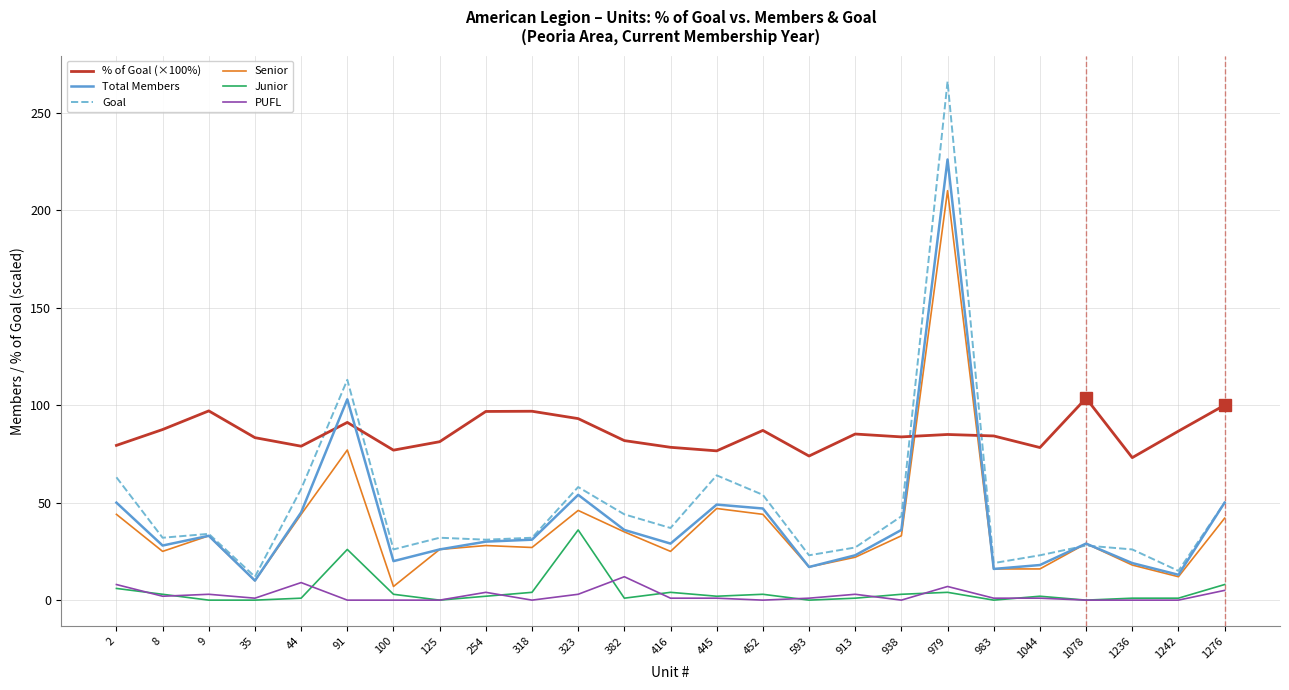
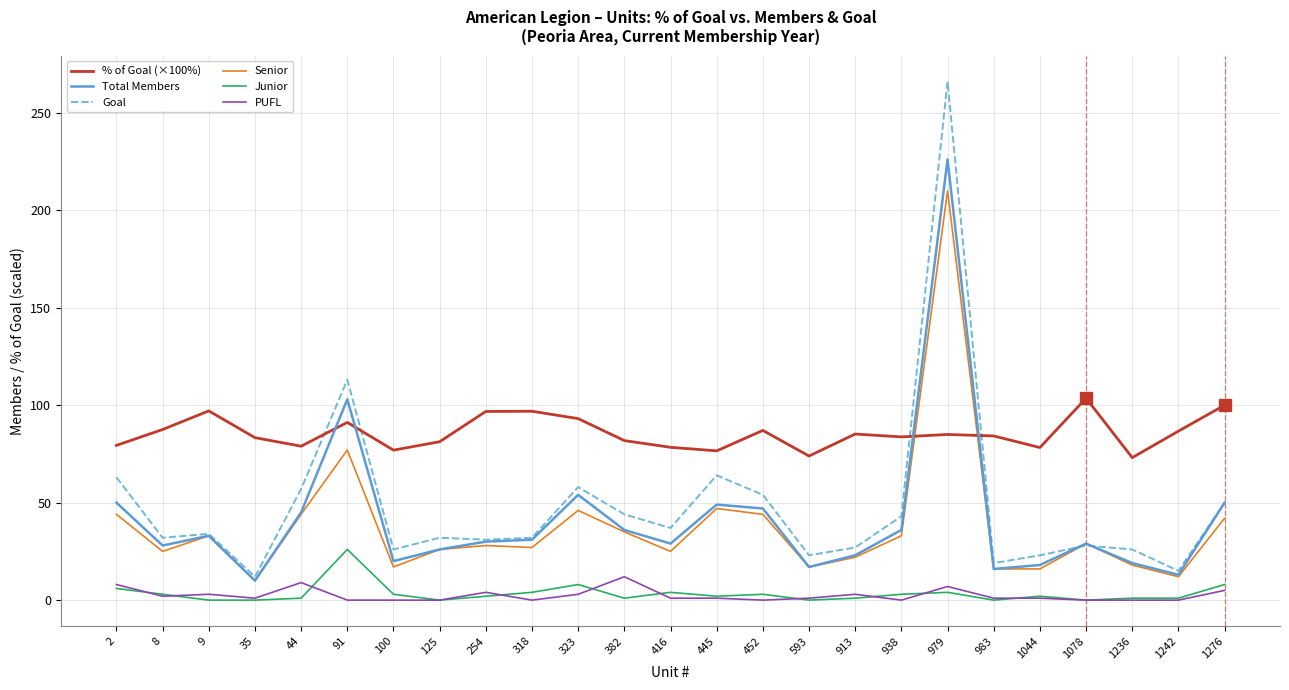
Senior, 100: 7 -> 17
Junior, 323: 36 -> 8
